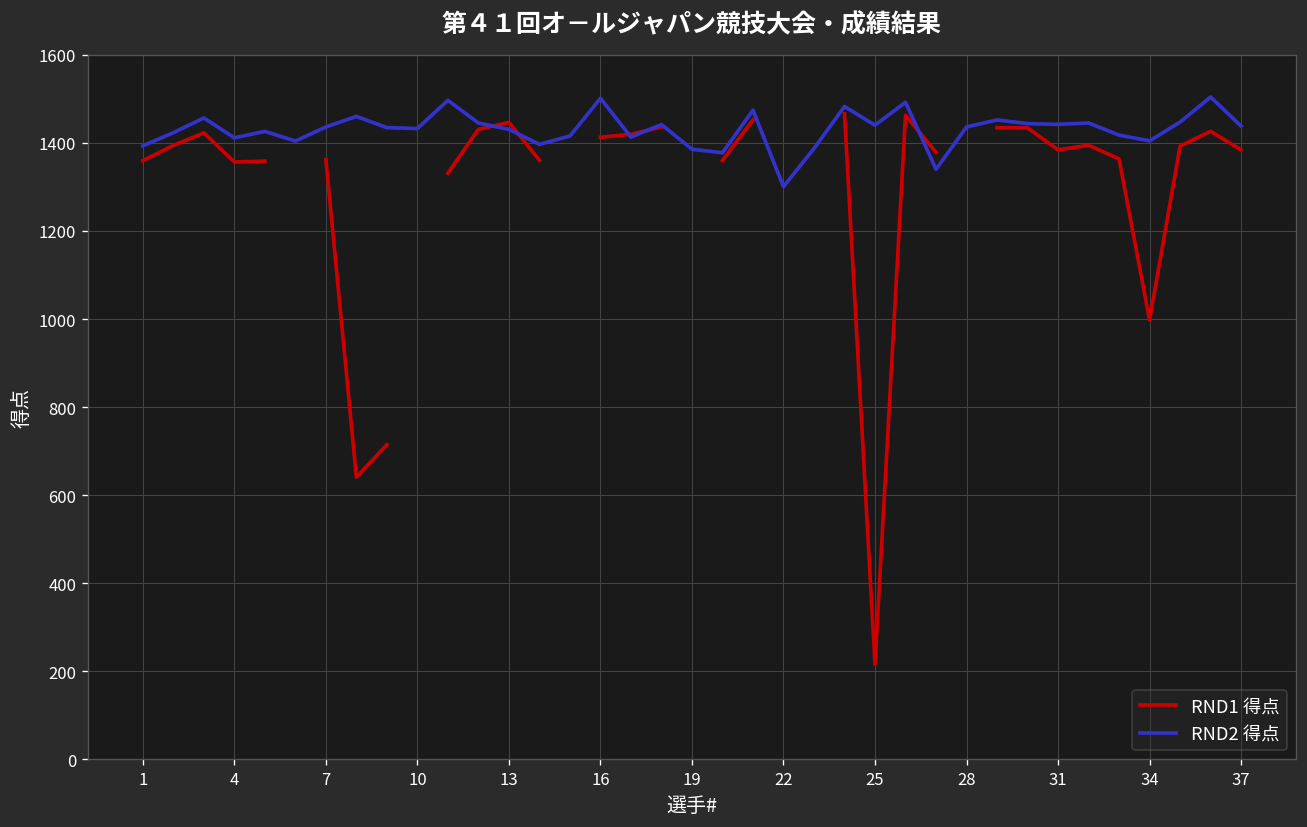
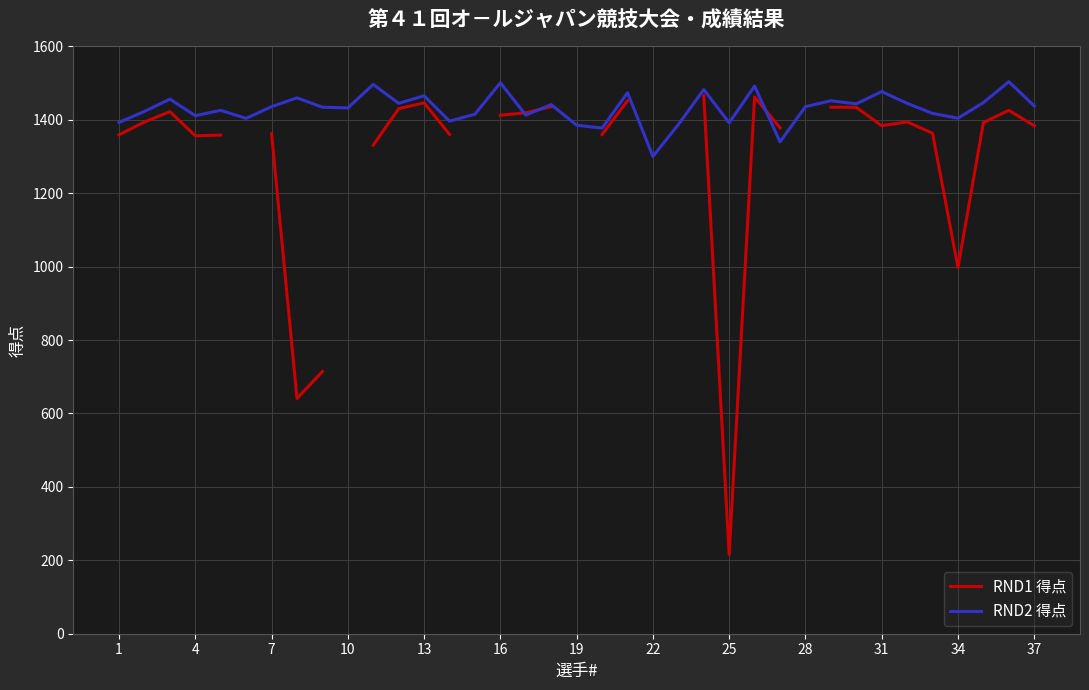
RND2 得点, 13: 1430 -> 1470
RND2 得点, 25: 1440 -> 1390
RND2 得点, 31: 1440 -> 1480
